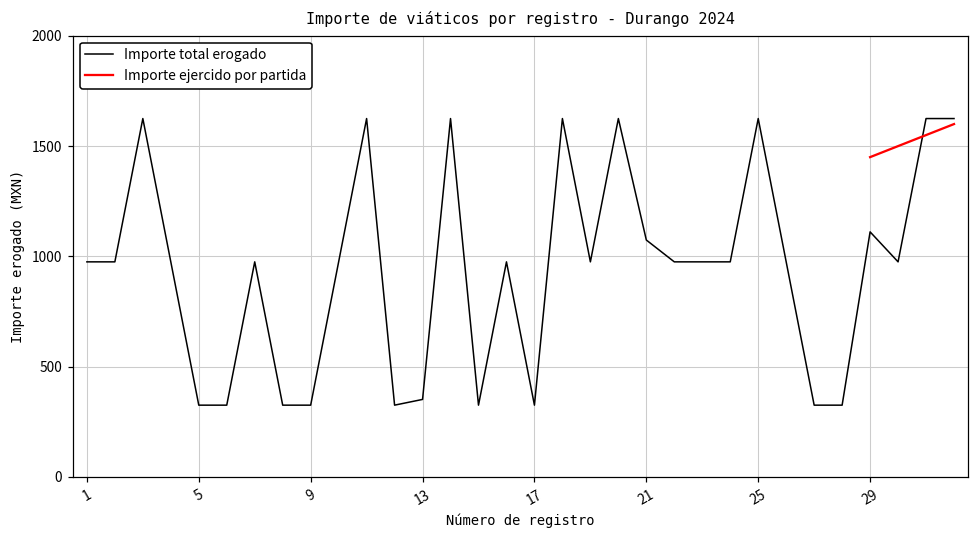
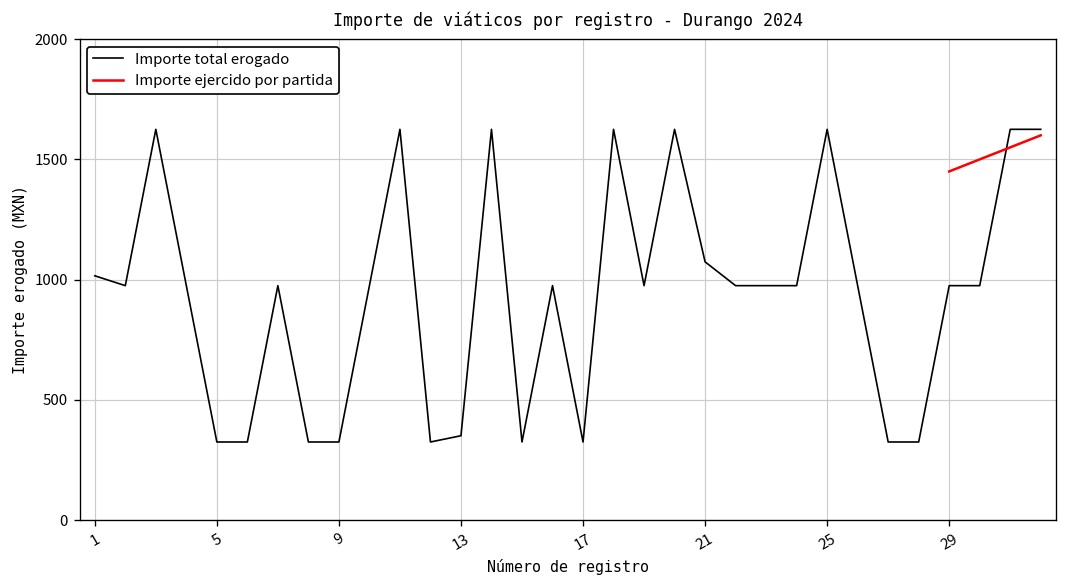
Importe total erogado, 1: 980 -> 1020
Importe total erogado, 29: 1110 -> 980
